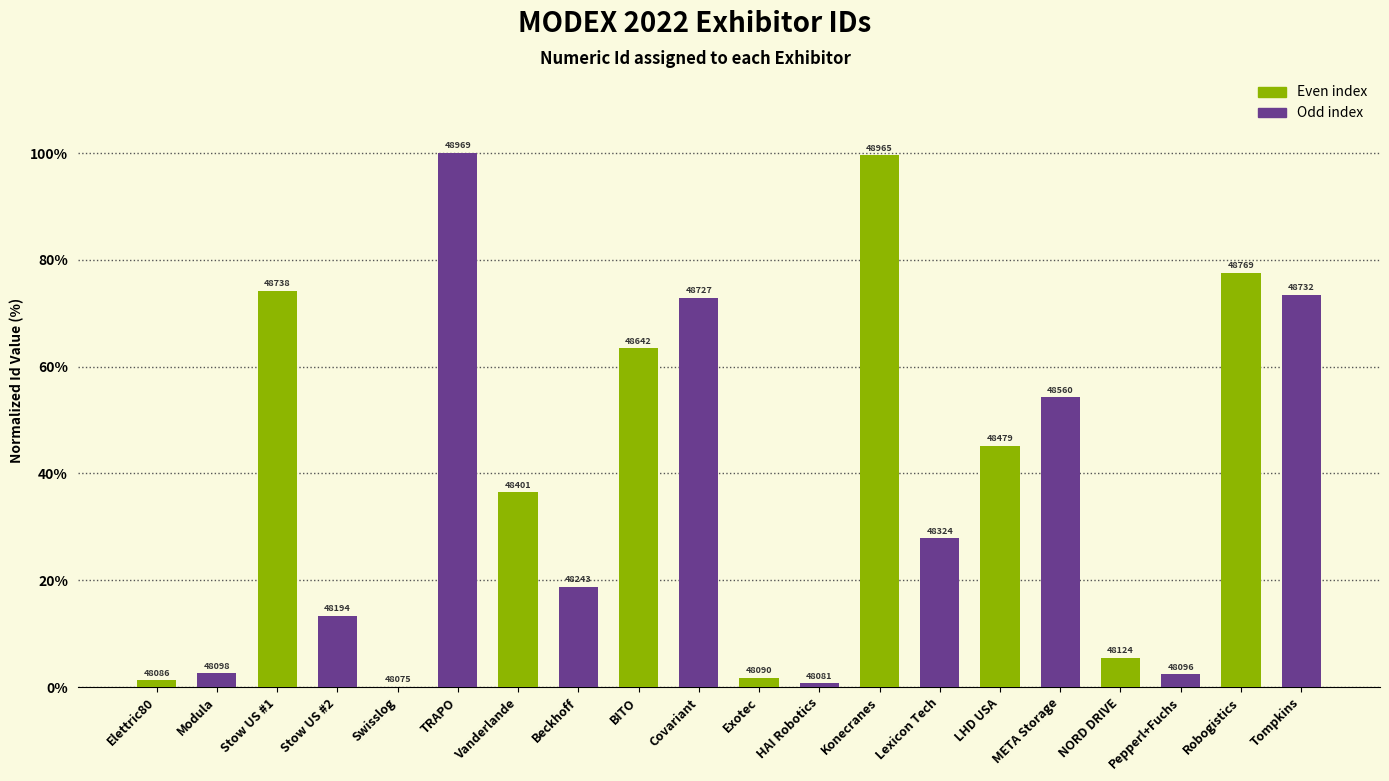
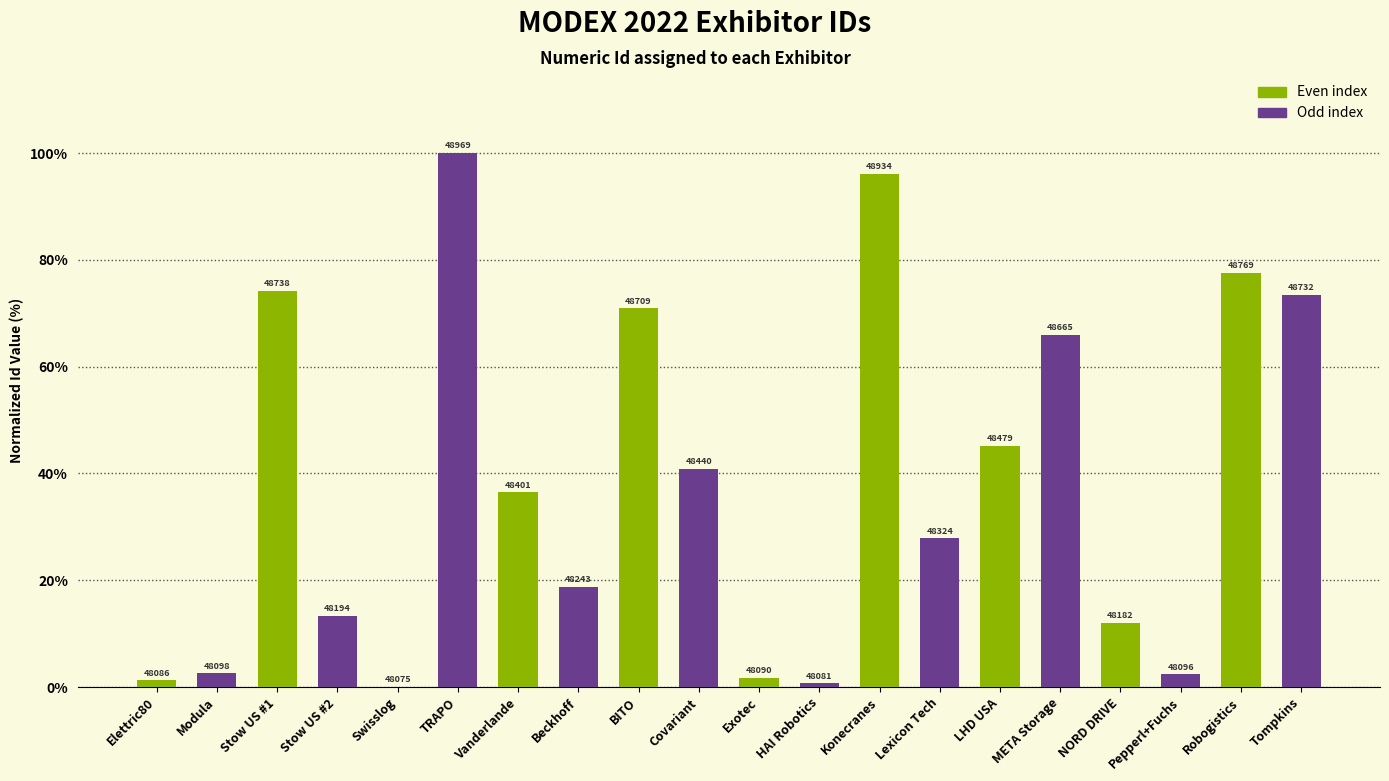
BITO: 48642 -> 48709
Covariant: 48727 -> 48440
Konecranes: 48965 -> 48934
META Storage: 48560 -> 48665
NORD DRIVE: 48124 -> 48182
